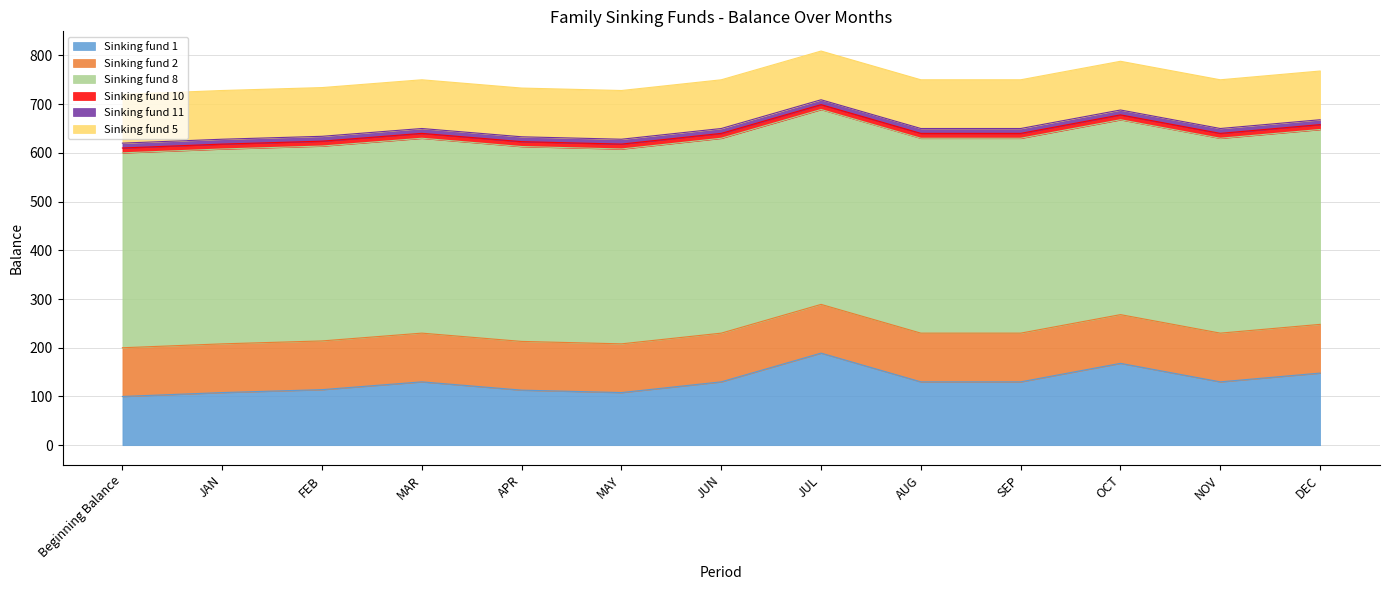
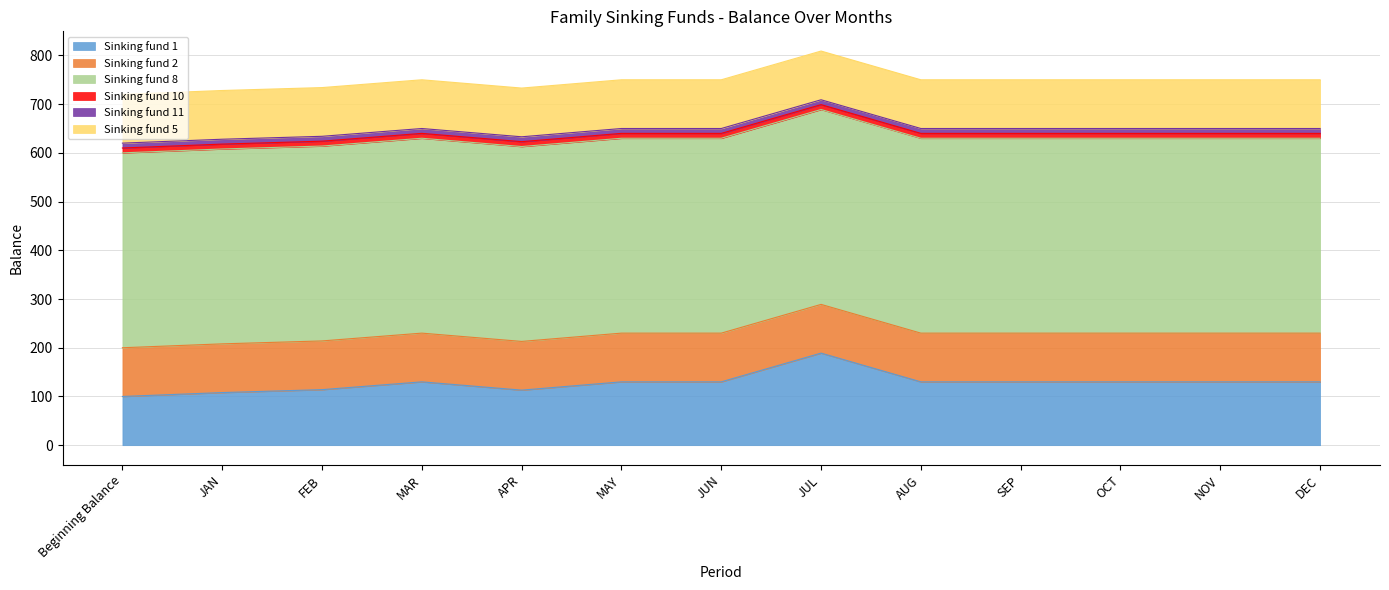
Sinking fund 1, MAY: 110 -> 130
Sinking fund 1, OCT: 170 -> 130
Sinking fund 1, DEC: 150 -> 130
